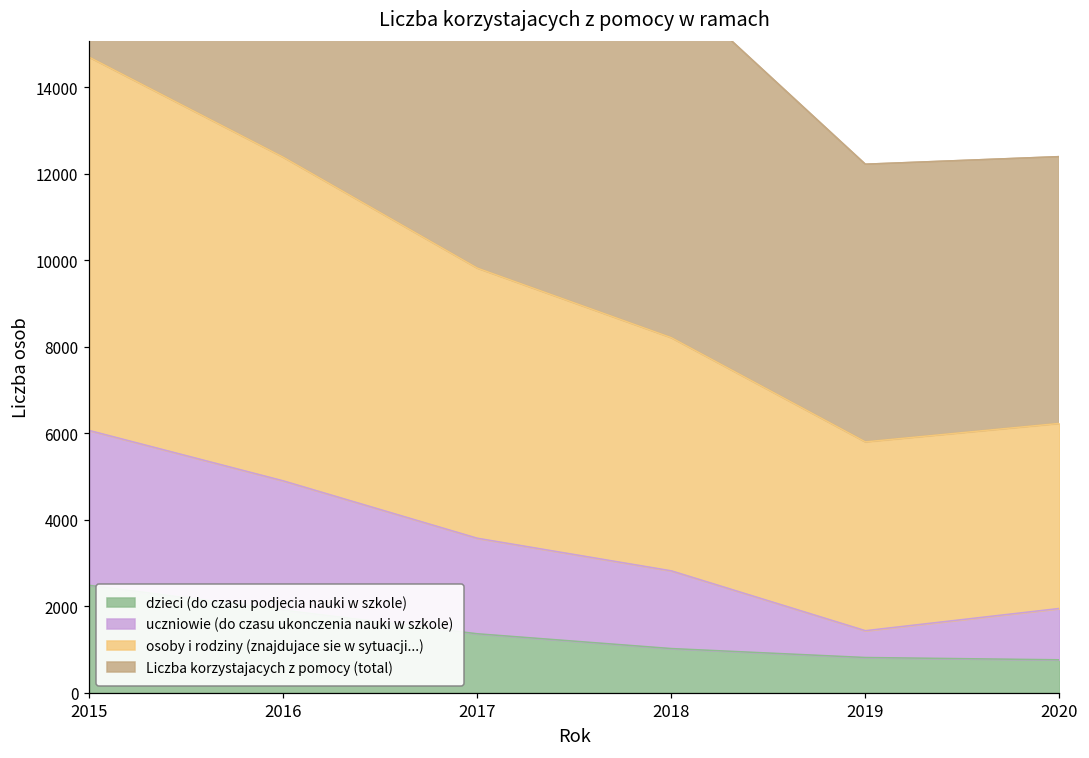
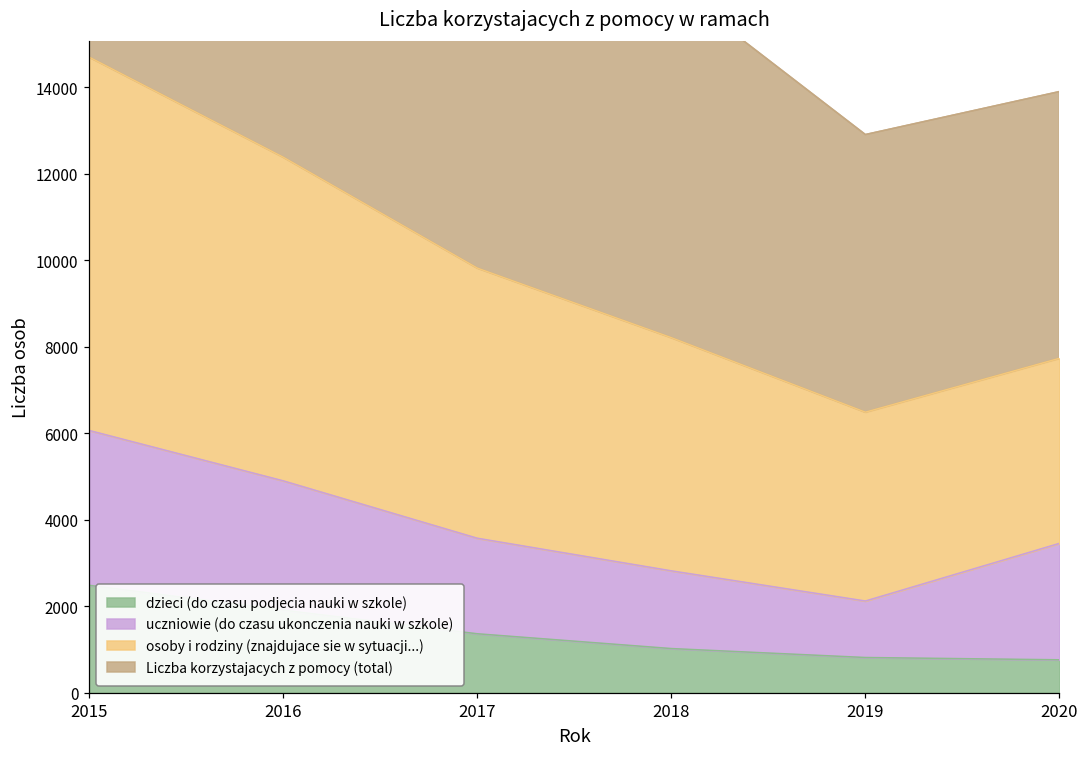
uczniowie (do czasu ukonczenia nauki w szkole), 2019: 600 -> 1300
uczniowie (do czasu ukonczenia nauki w szkole), 2020: 1200 -> 2700
